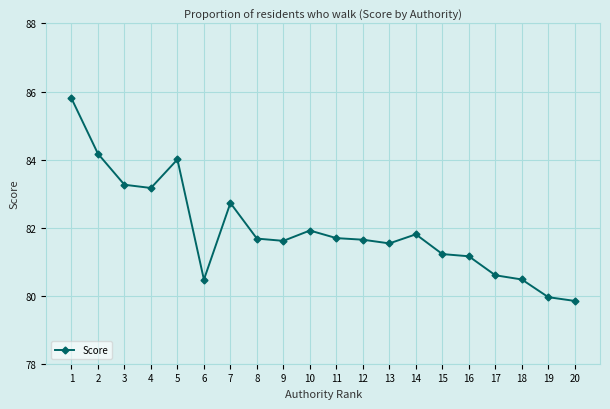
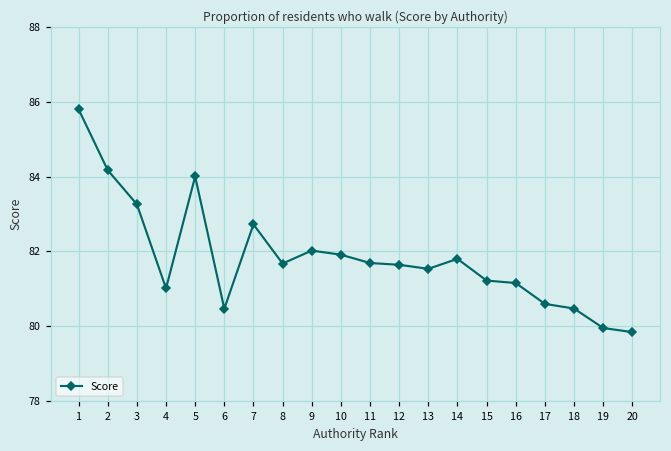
4: 83.2 -> 81.0
9: 81.6 -> 82.0
